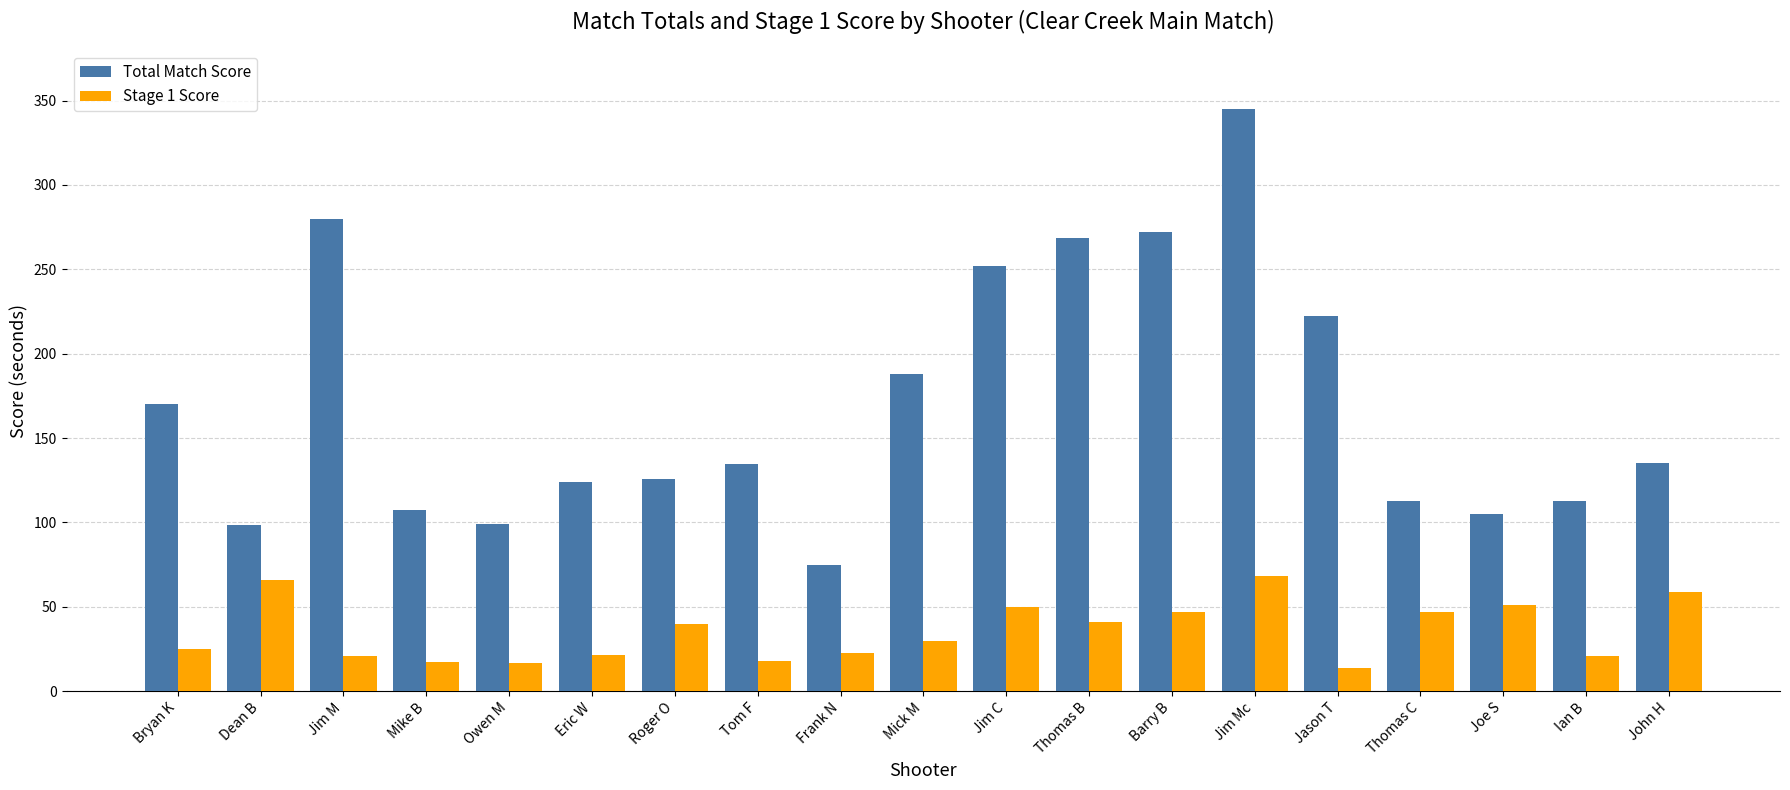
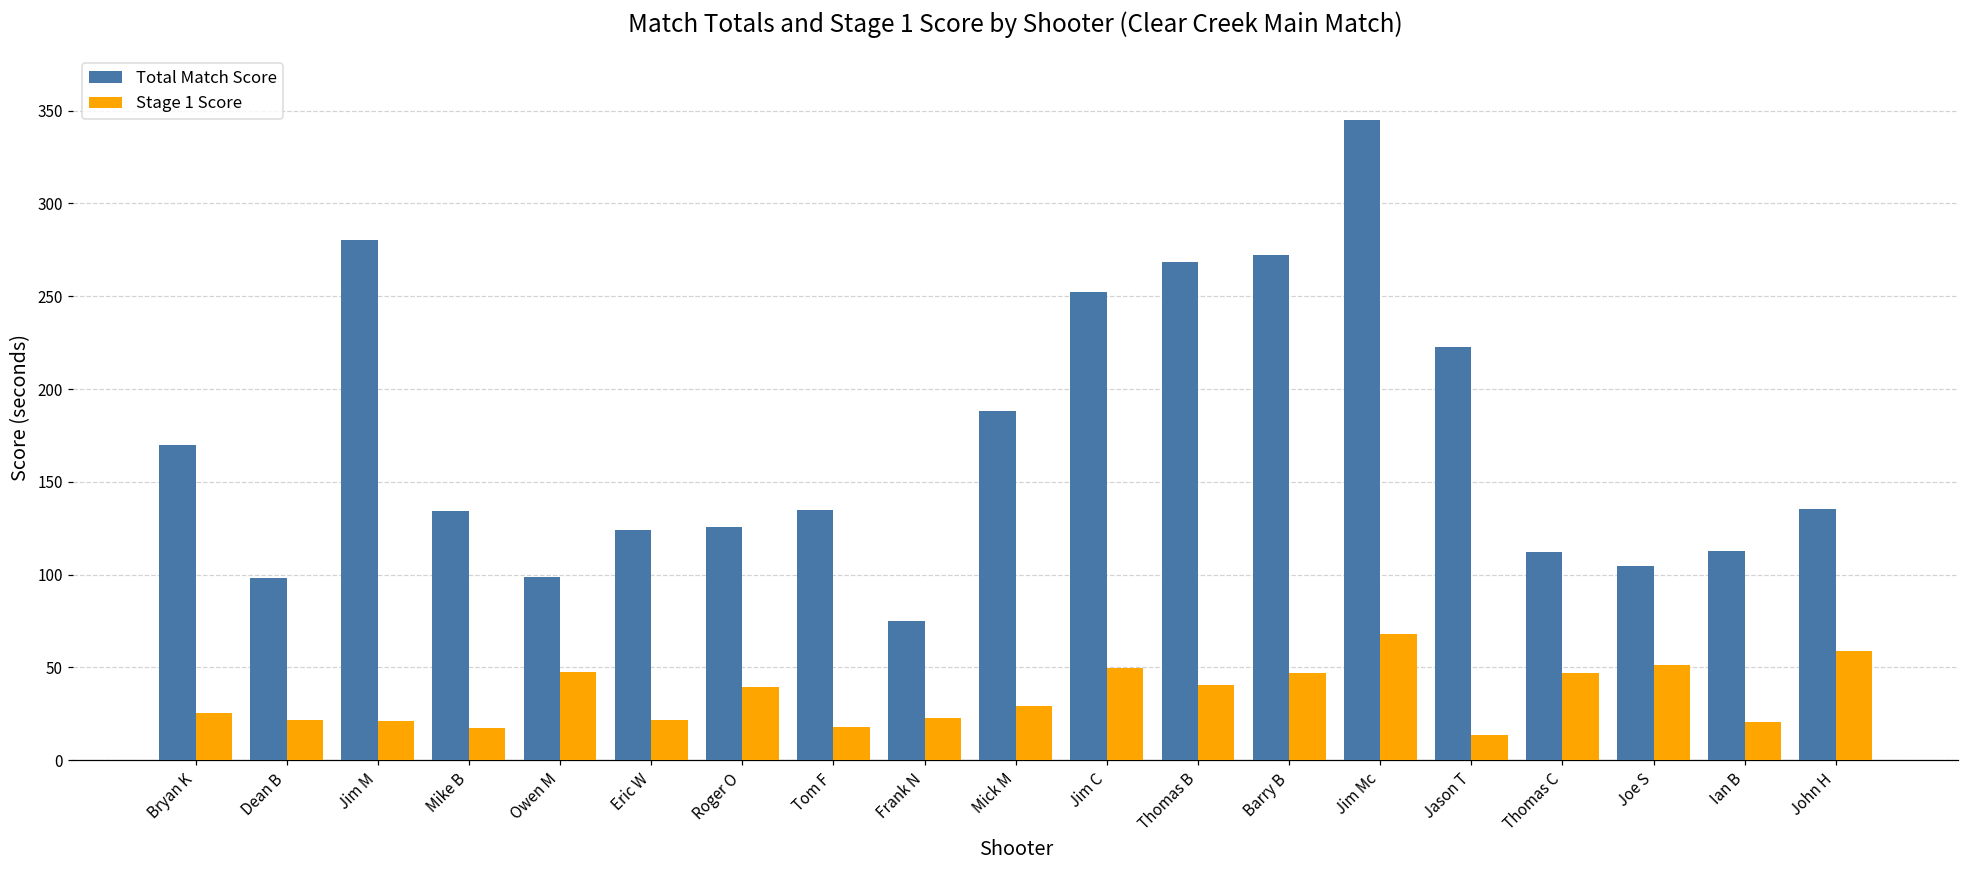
Stage 1 Score, Dean B: 66 -> 22
Total Match Score, Mike B: 108 -> 135
Stage 1 Score, Owen M: 17 -> 48
